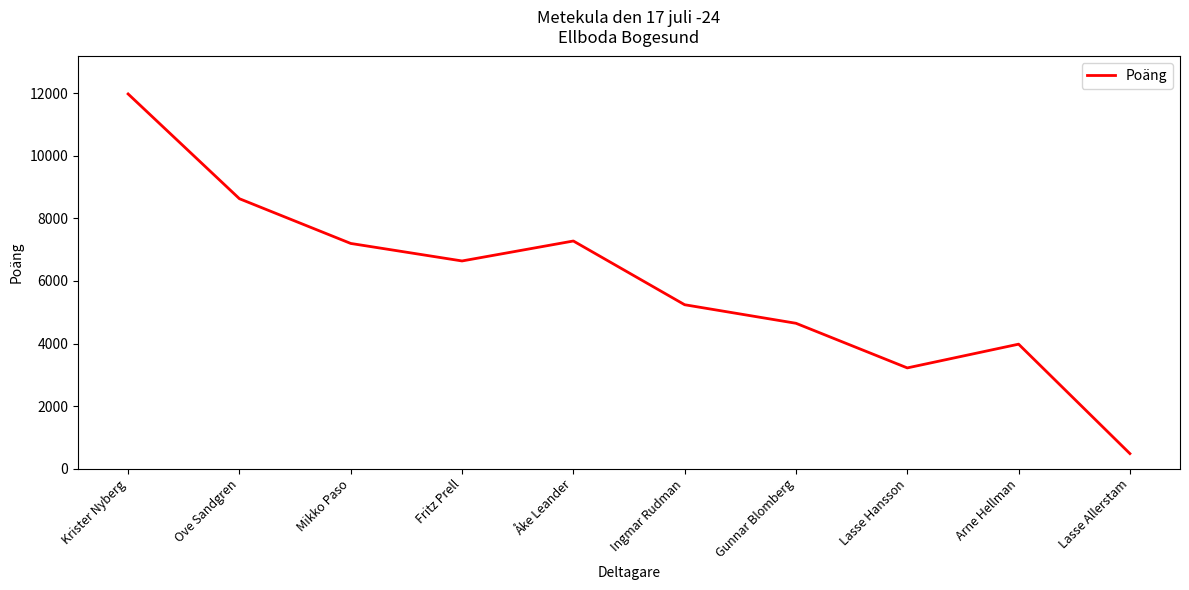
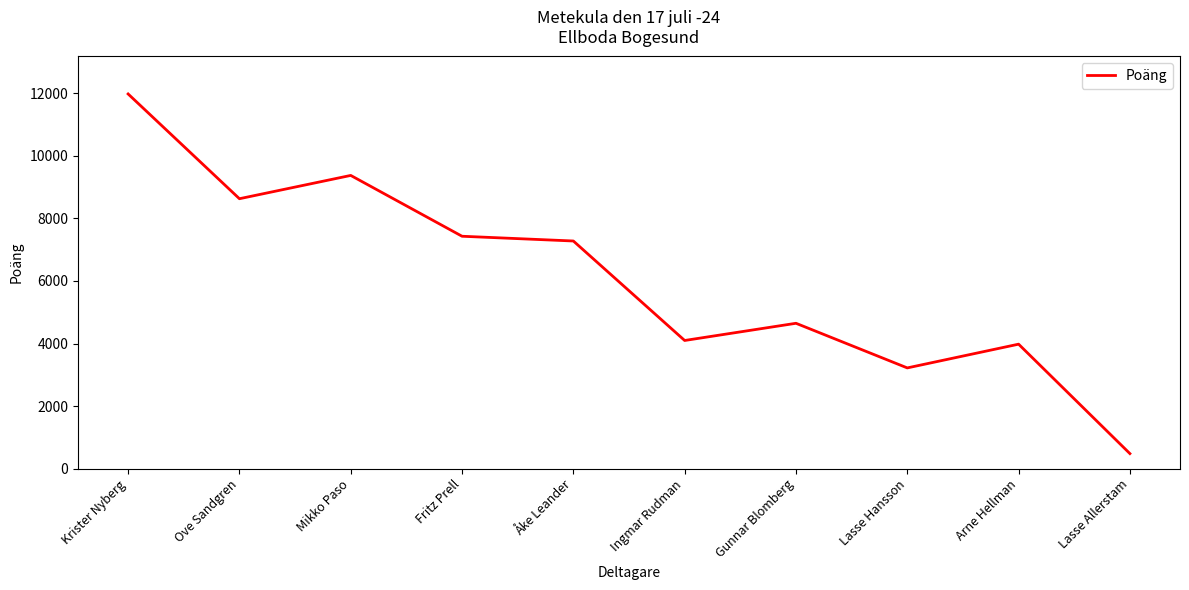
Mikko Paso: 7200 -> 9400
Fritz Prell: 6600 -> 7400
Ingmar Rudman: 5200 -> 4100
